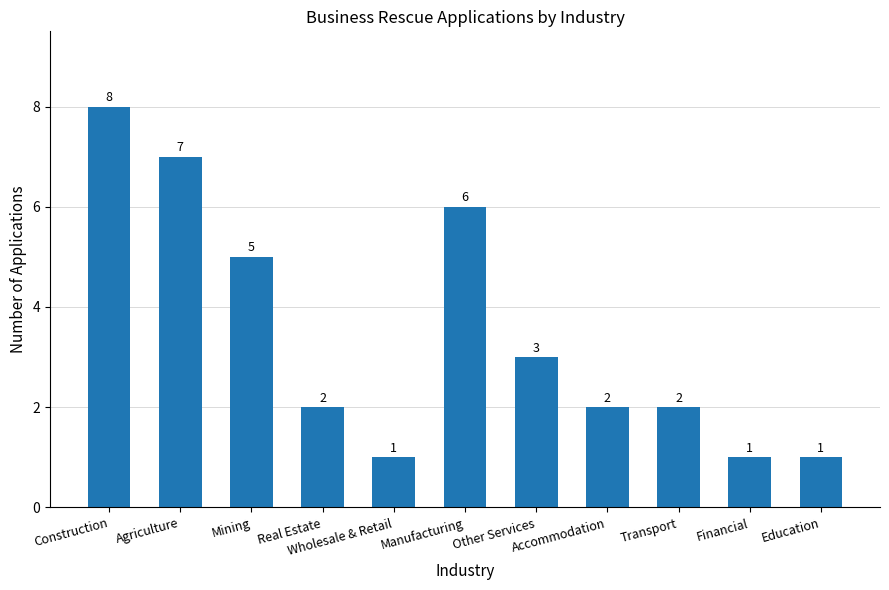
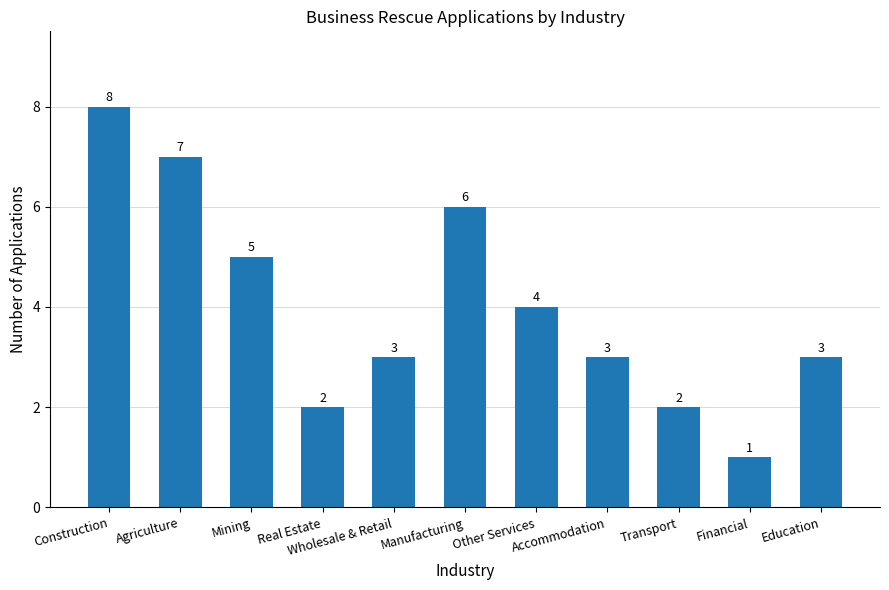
Wholesale & Retail: 1 -> 3
Other Services: 3 -> 4
Accommodation: 2 -> 3
Education: 1 -> 3
